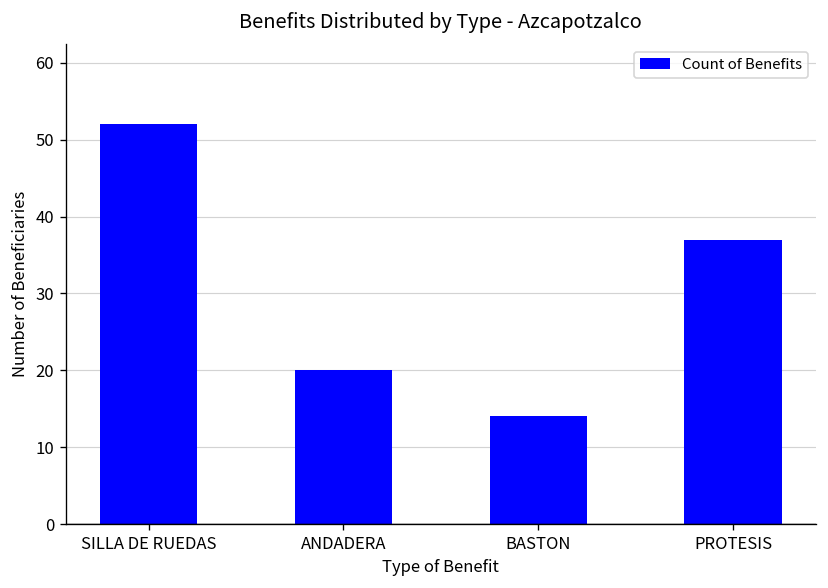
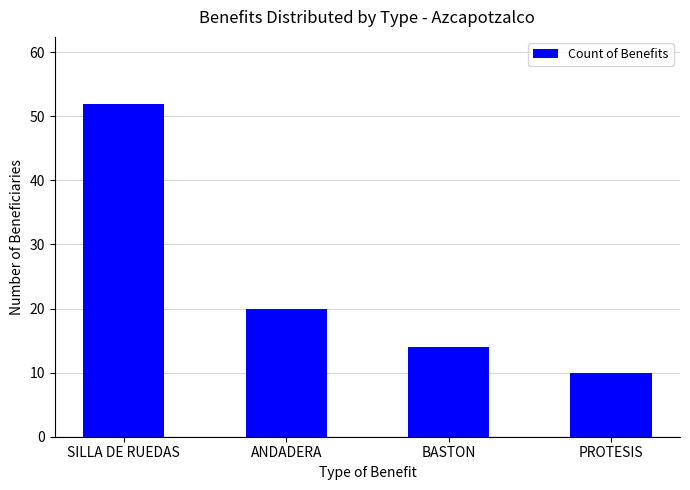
PROTESIS: 37 -> 10
